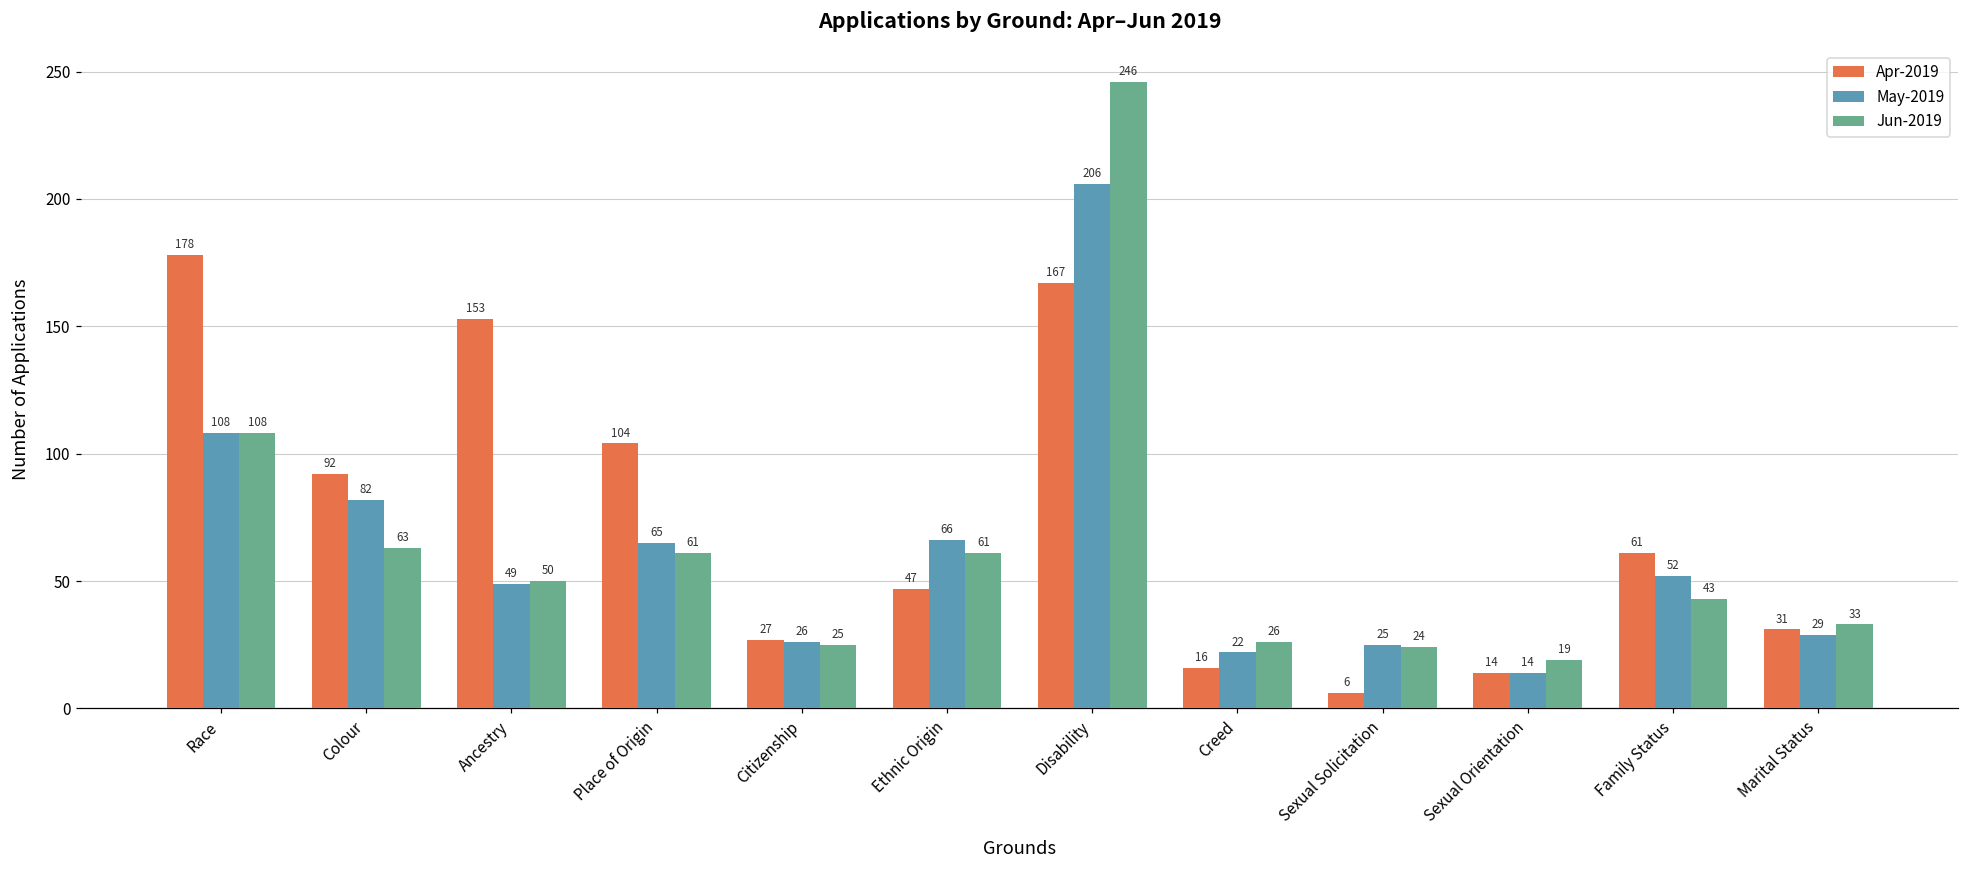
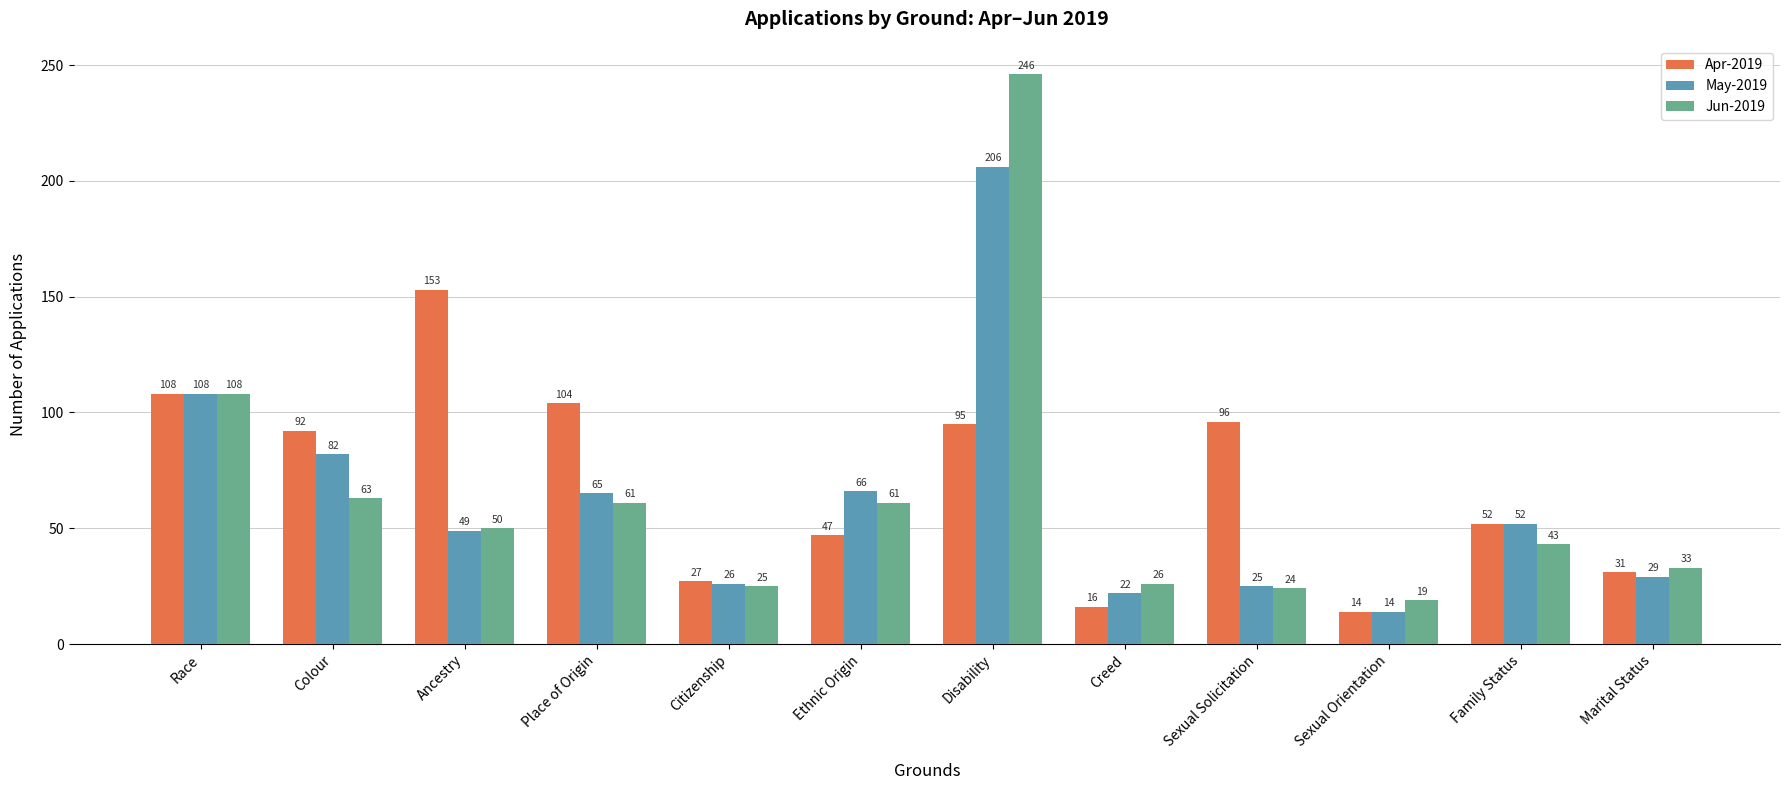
Apr-2019, Race: 178 -> 108
Apr-2019, Disability: 167 -> 95
Apr-2019, Sexual Solicitation: 6 -> 96
Apr-2019, Family Status: 61 -> 52
